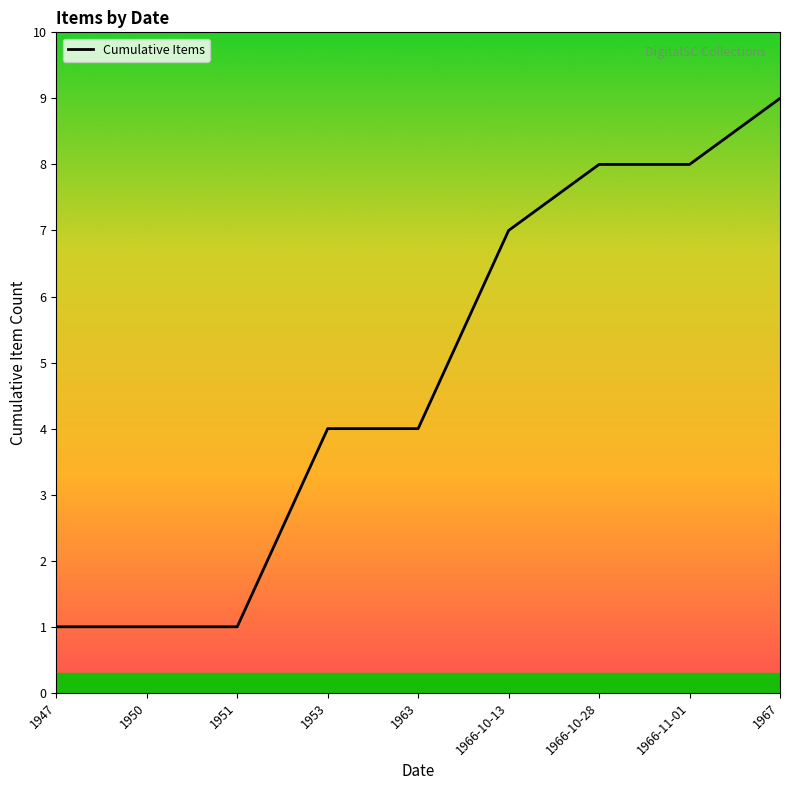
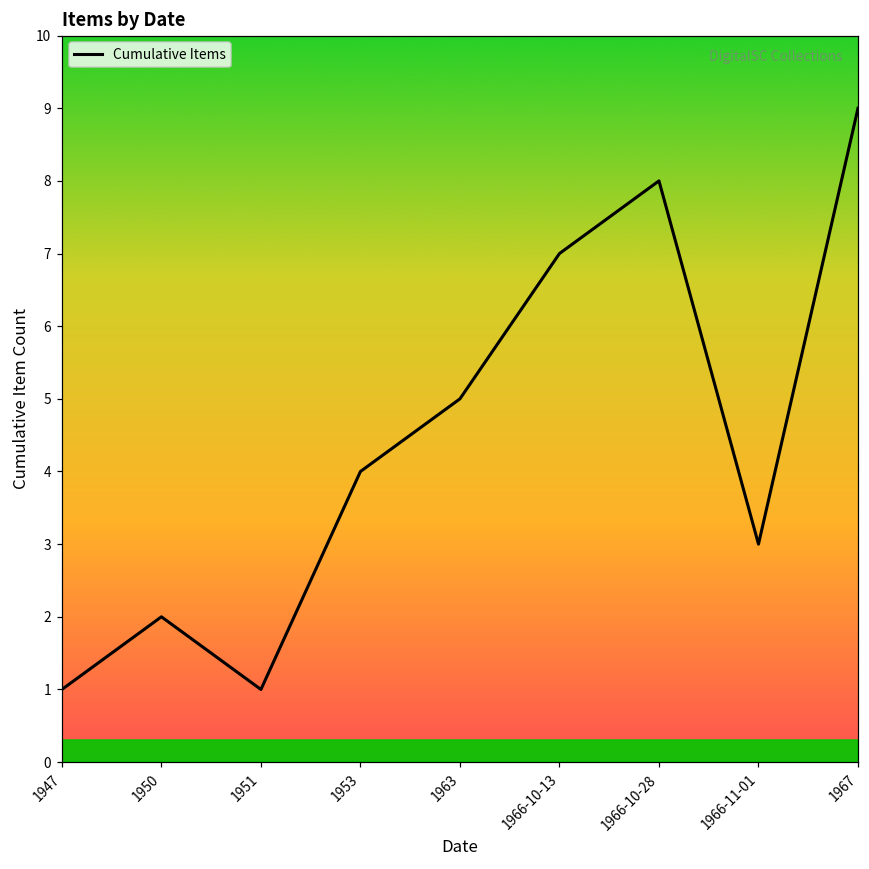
1950: 1 -> 2
1963: 4 -> 5
1966-11-01: 8 -> 3
